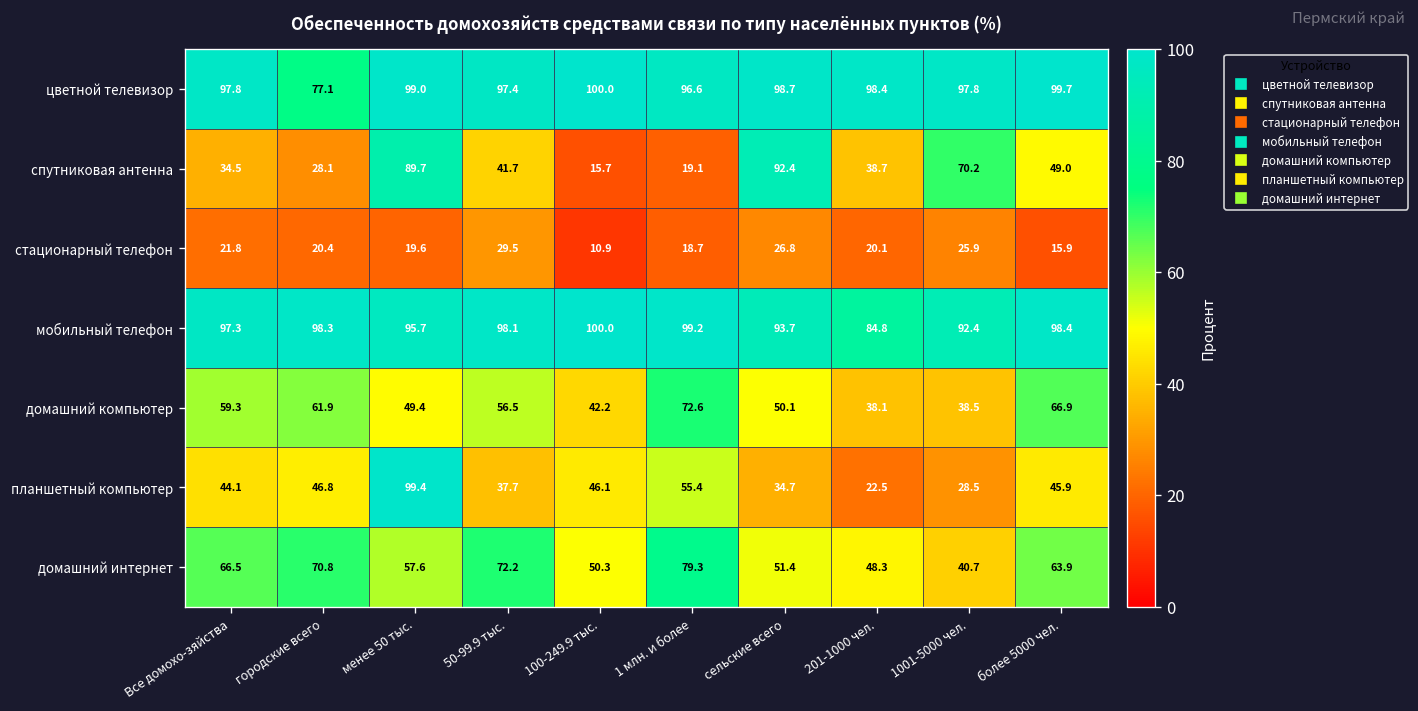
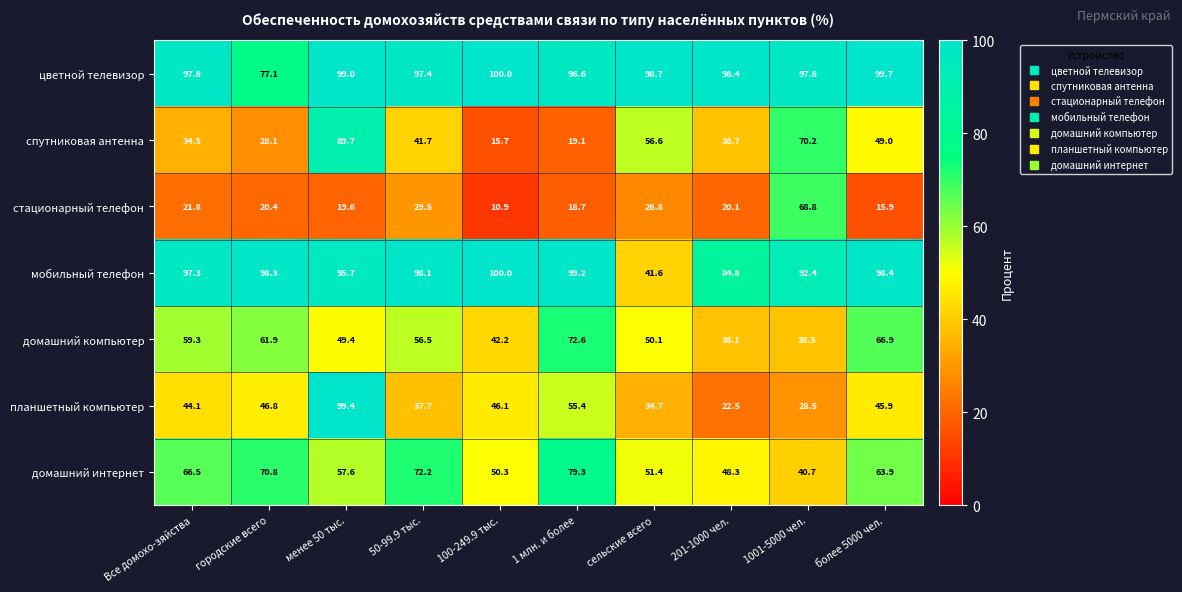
спутниковая антенна, сельские всего: 92.4 -> 56.6
стационарный телефон, 1001-5000 чел.: 25.9 -> 68.8
мобильный телефон, сельские всего: 93.7 -> 41.6
